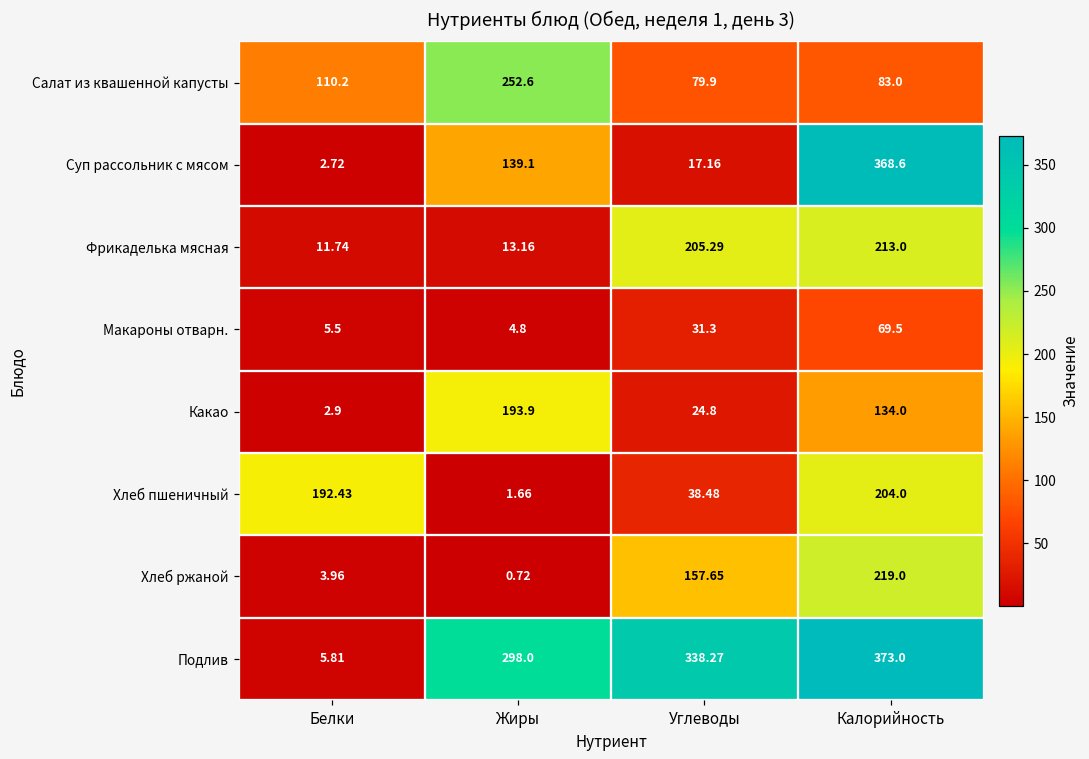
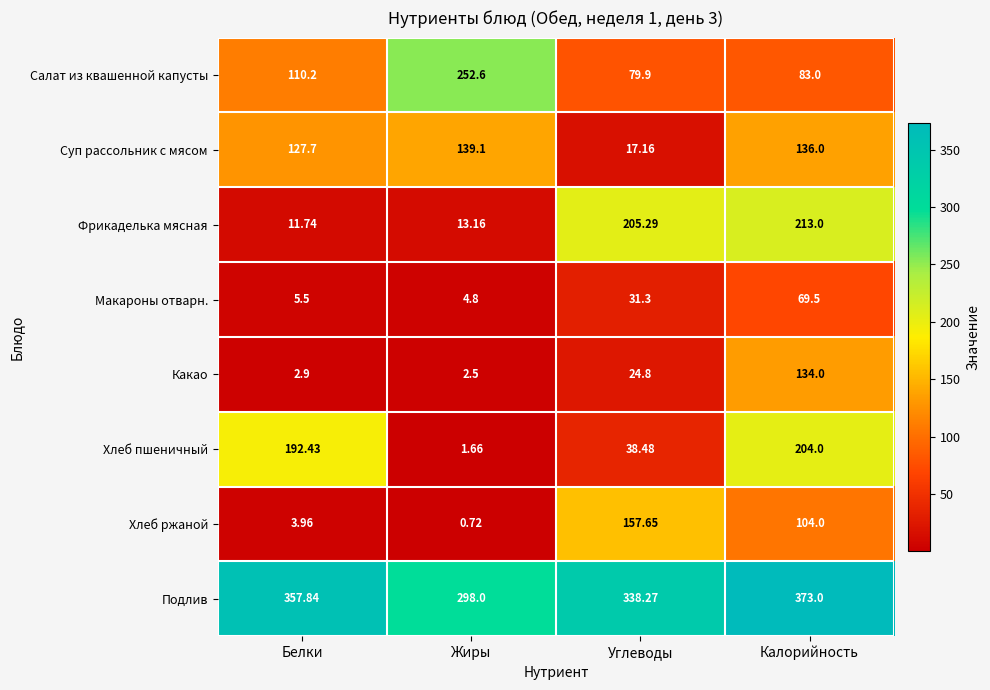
Суп рассольник с мясом, Белки: 2.72 -> 127.7
Суп рассольник с мясом, Калорийность: 368.6 -> 136.0
Какао, Жиры: 193.9 -> 2.5
Хлеб ржаной, Калорийность: 219.0 -> 104.0
Подлив, Белки: 5.81 -> 357.84
